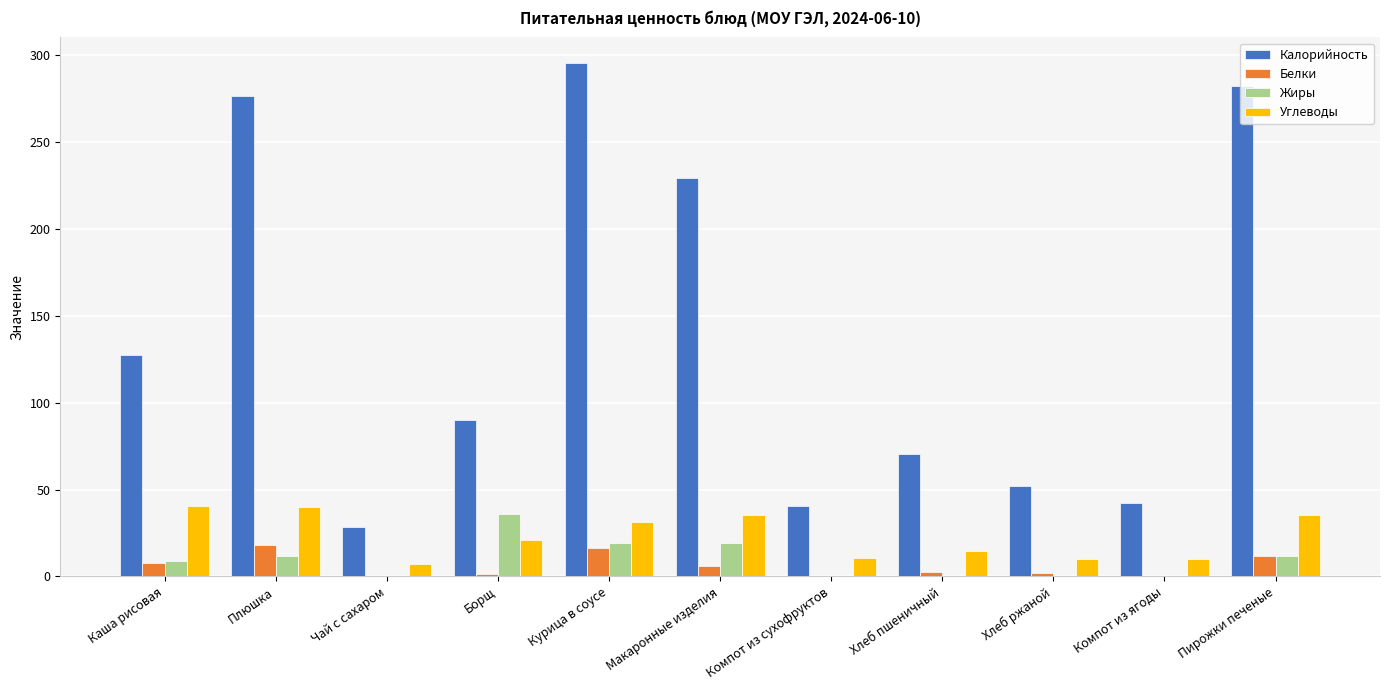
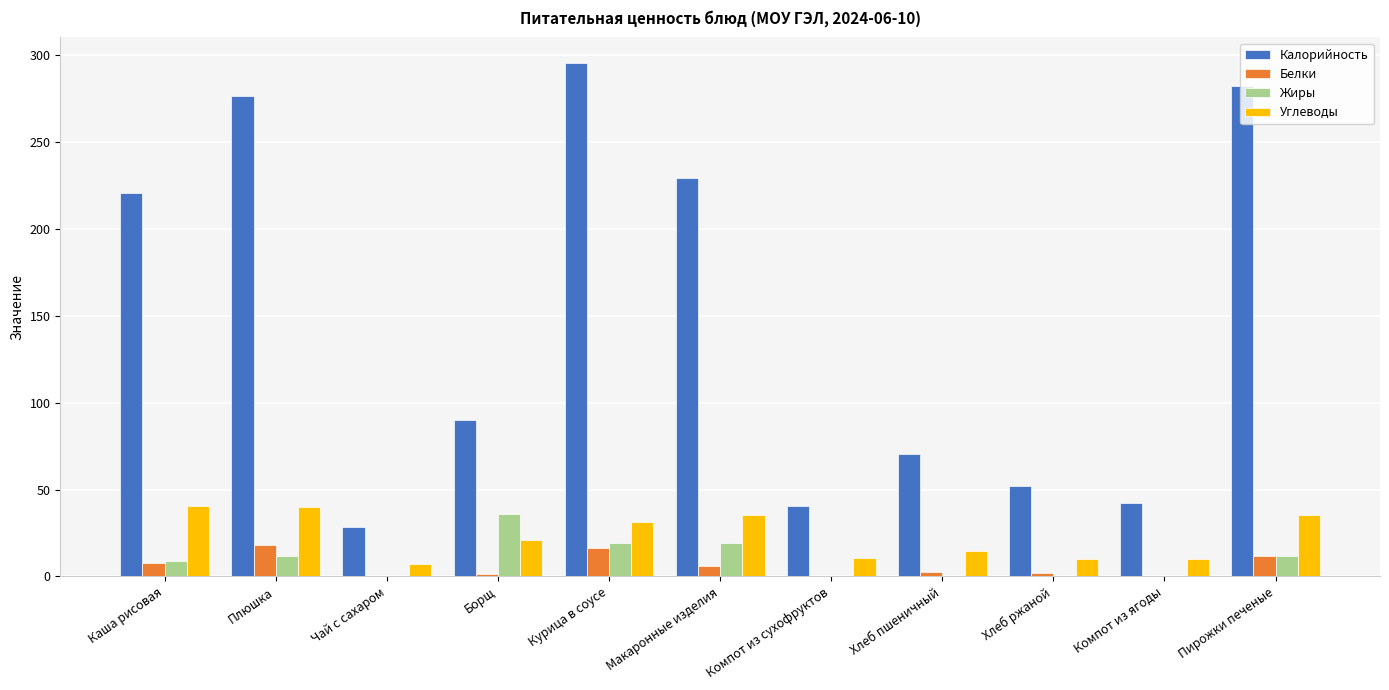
Калорийность, Каша рисовая: 127 -> 221
